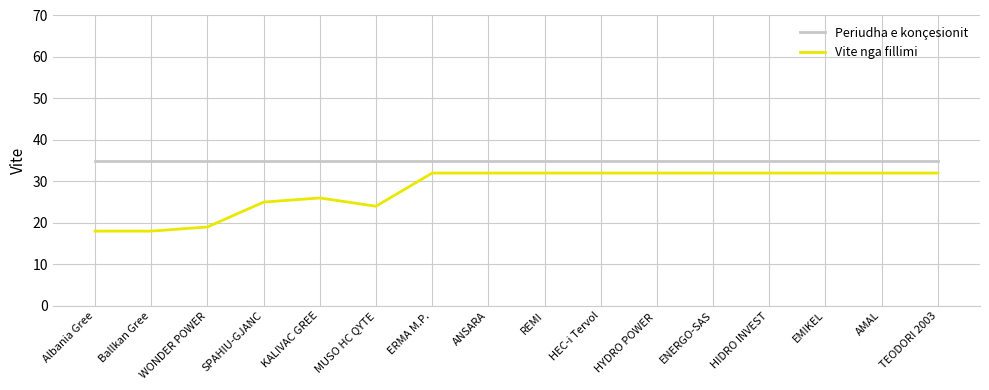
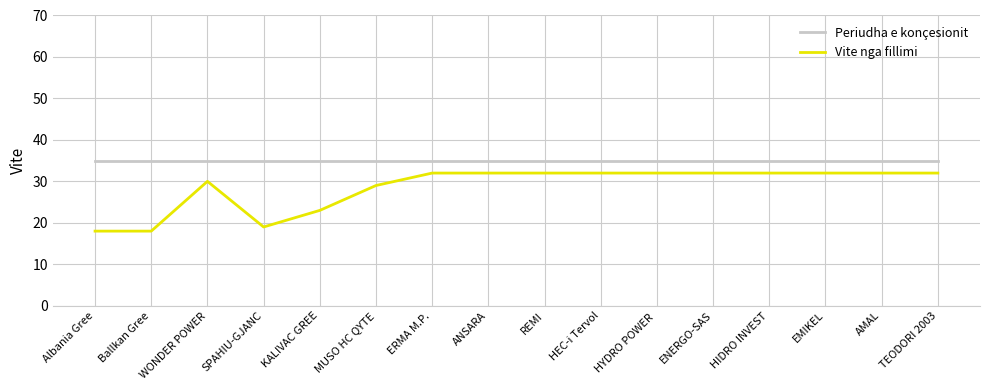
Vite nga fillimi, WONDER POWER: 19 -> 30
Vite nga fillimi, SPAHIU-GJANC: 25 -> 19
Vite nga fillimi, KALIVAC GREE: 26 -> 23
Vite nga fillimi, MUSO HC QYTE: 24 -> 29
